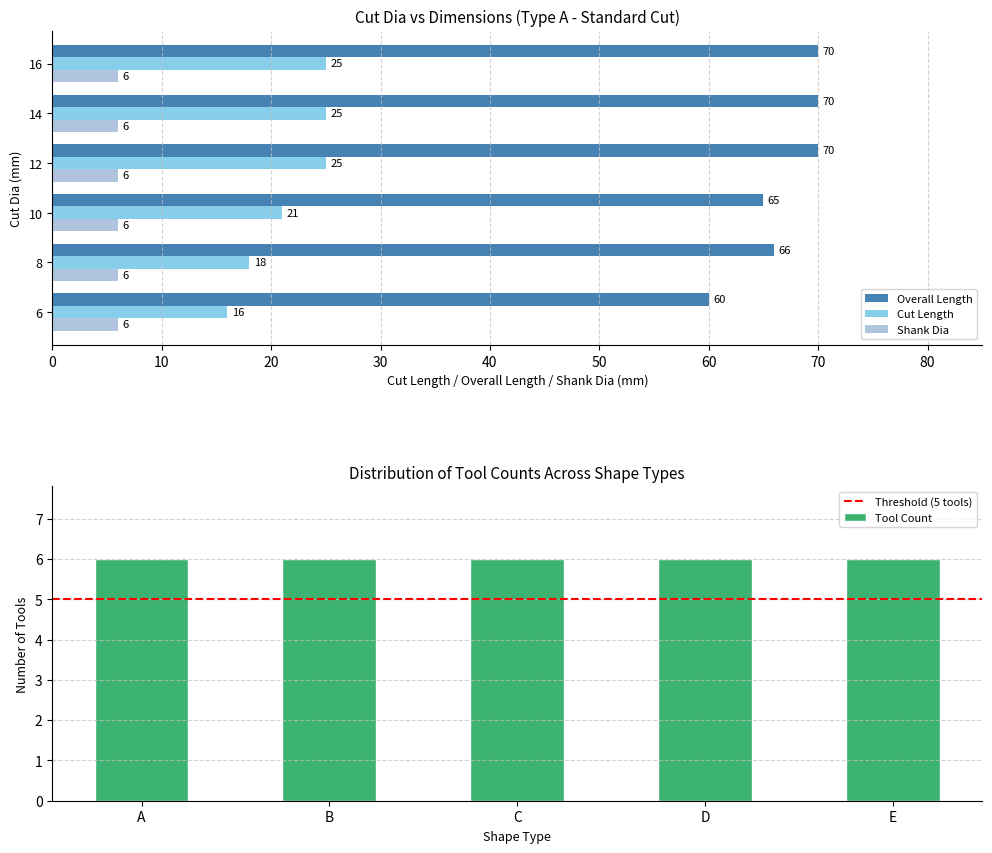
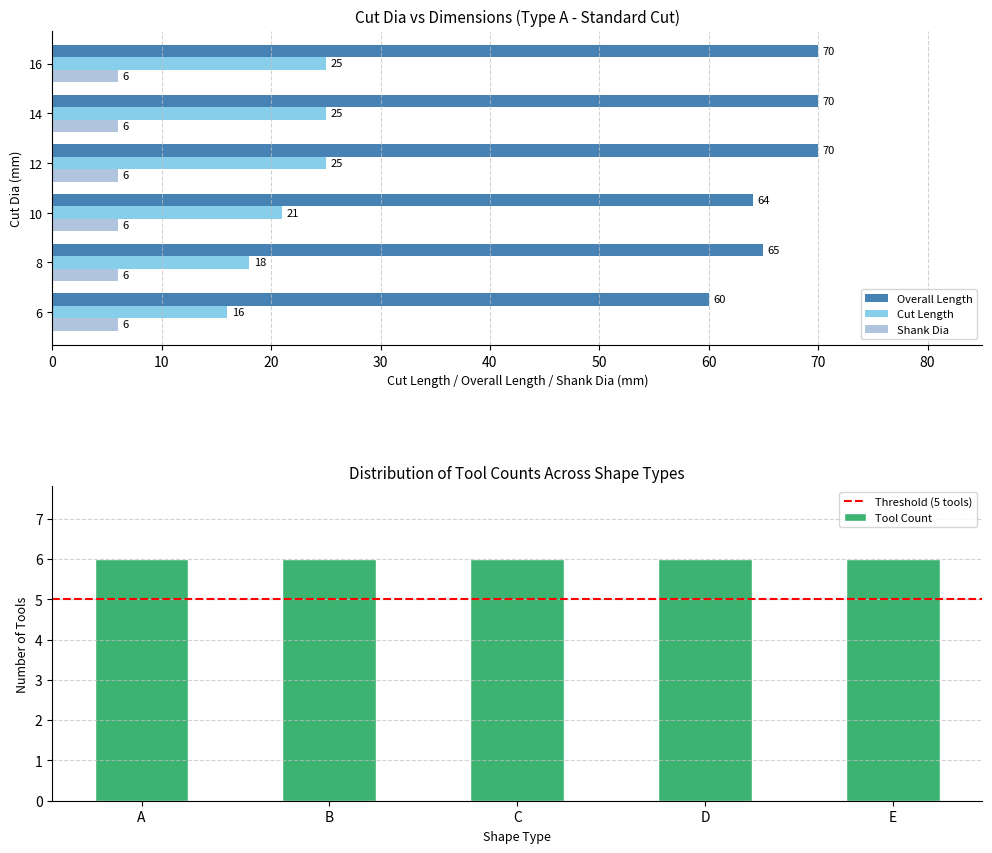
Cut Dia vs Dimensions (Type A - Standard Cut), Overall Length, 10: 65 -> 64
Cut Dia vs Dimensions (Type A - Standard Cut), Overall Length, 8: 66 -> 65
